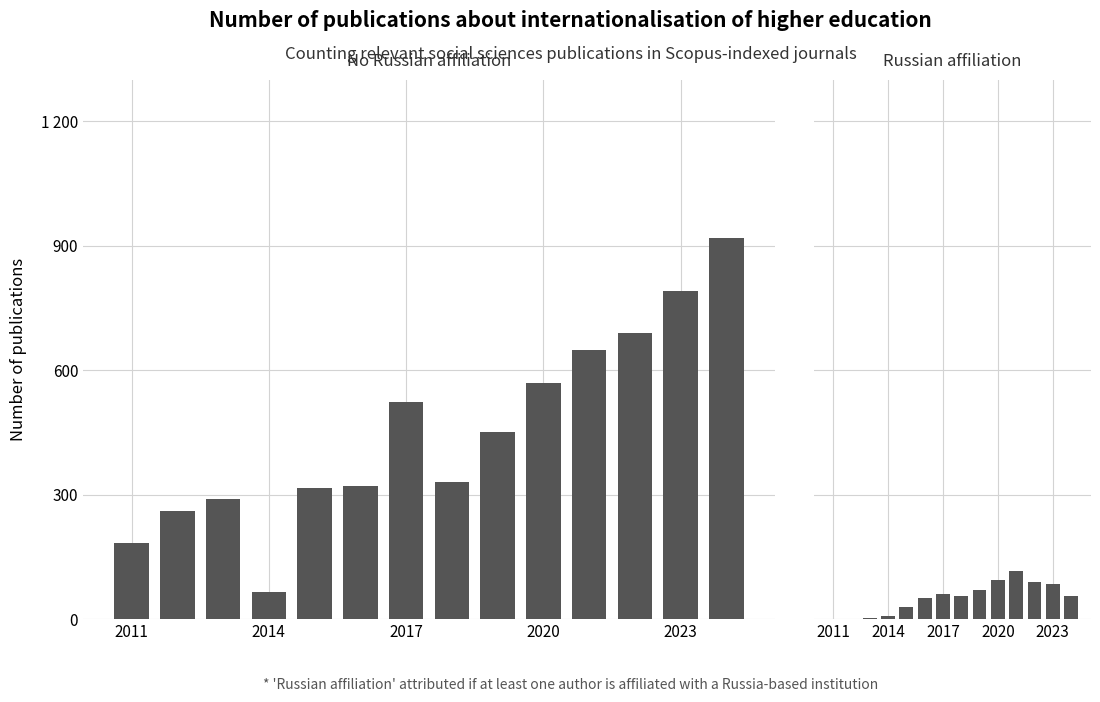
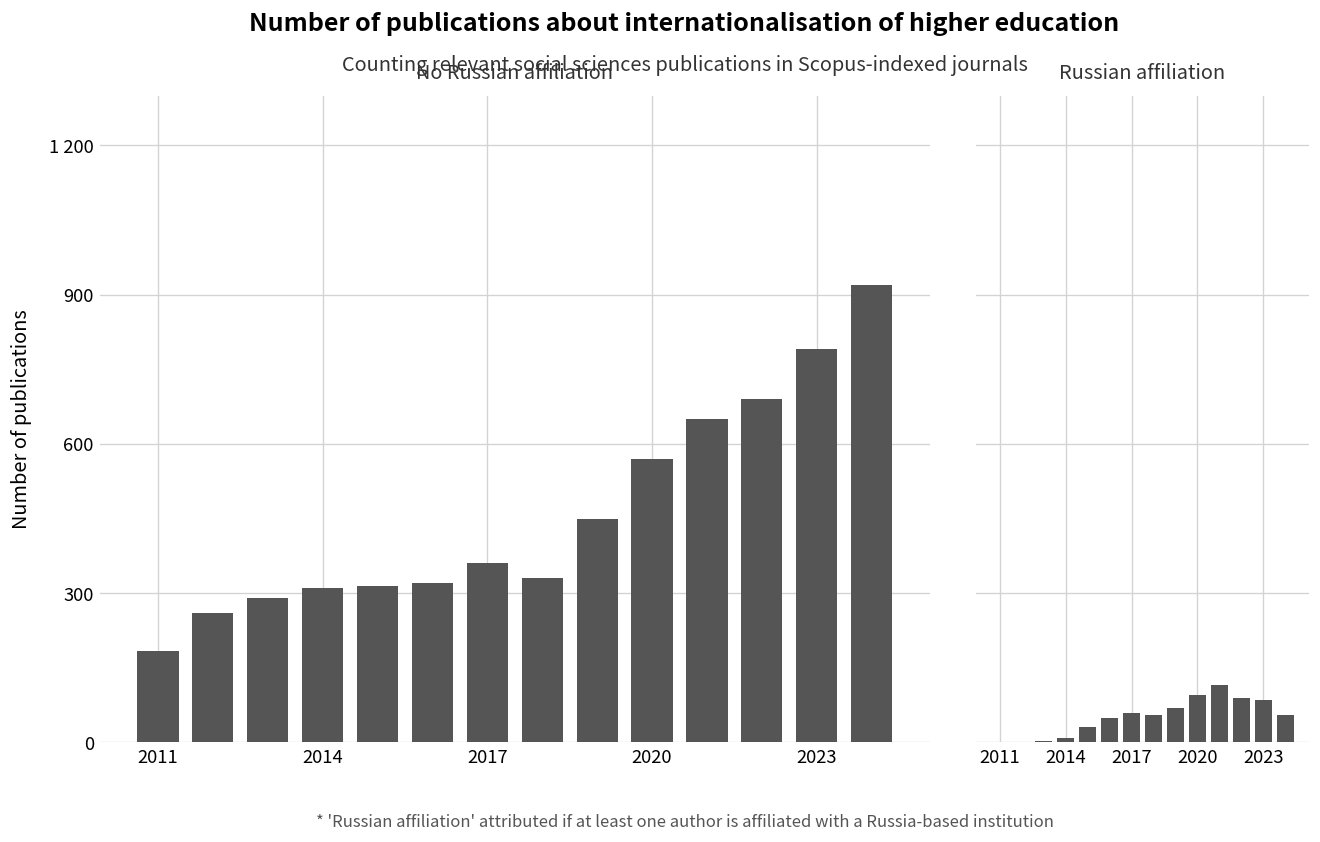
No Russian affiliation, 2014: 60 -> 310
No Russian affiliation, 2017: 520 -> 360
